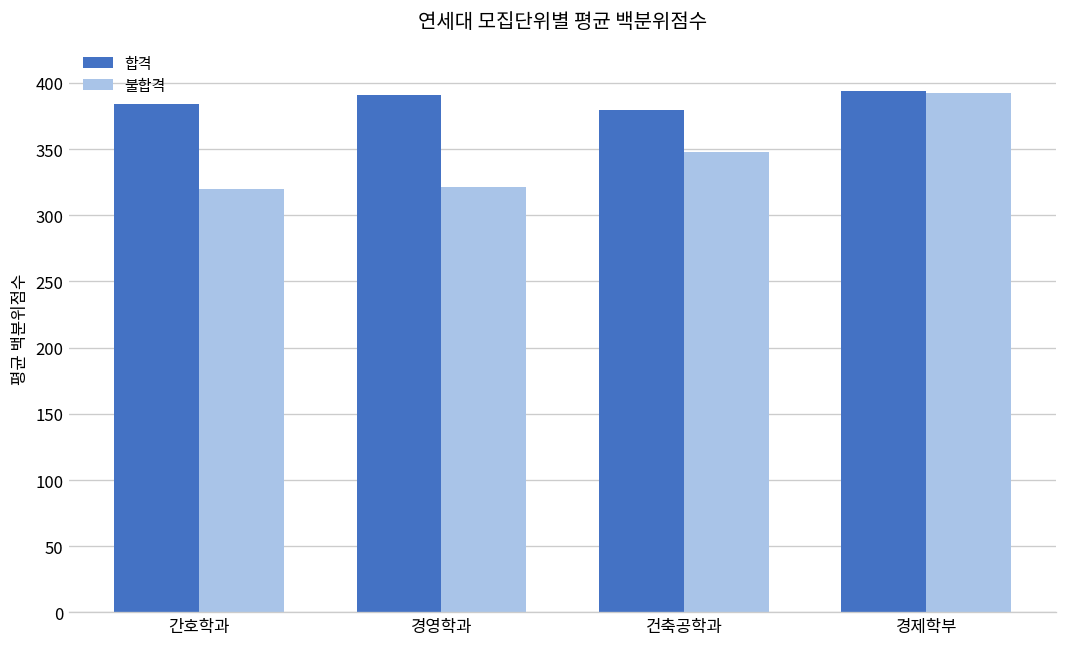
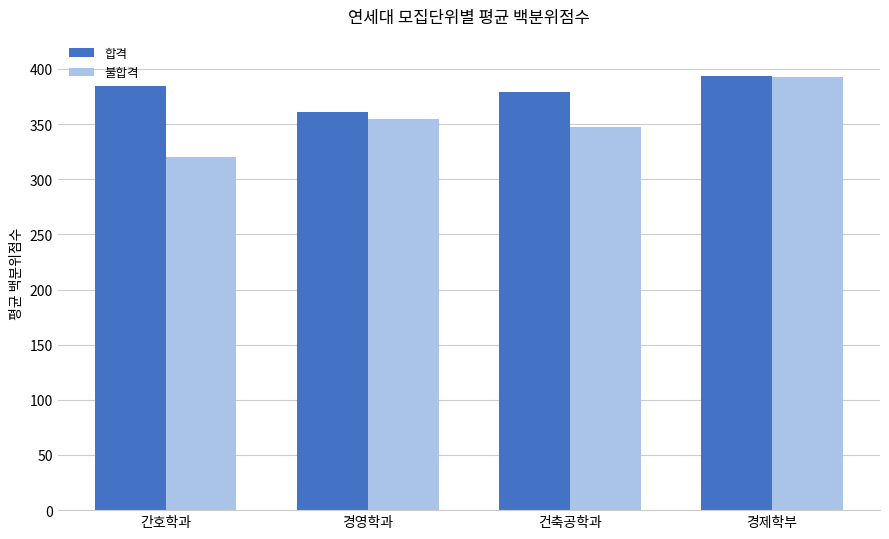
합격, 경영학과: 391 -> 361
불합격, 경영학과: 321 -> 354
